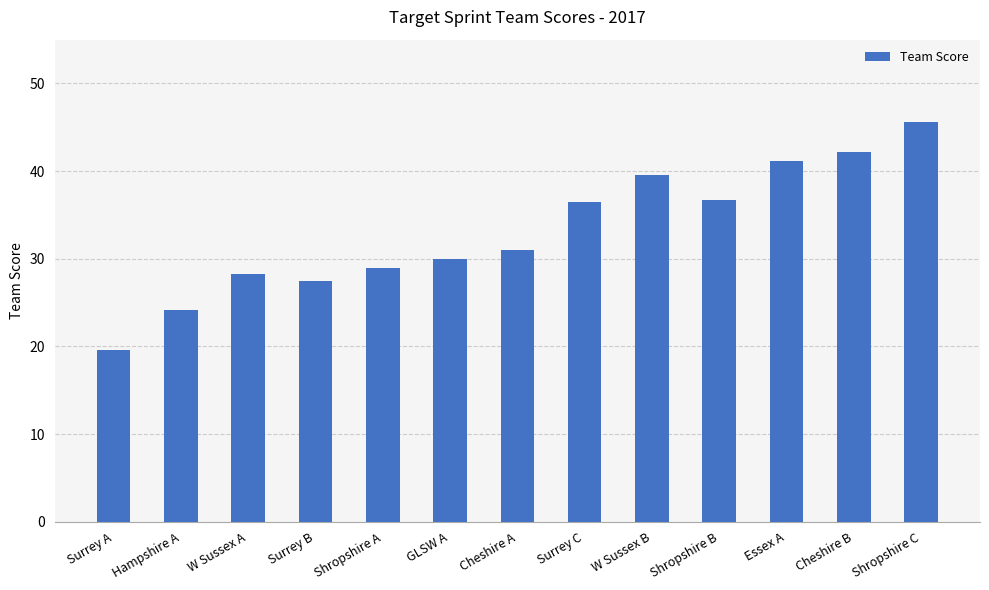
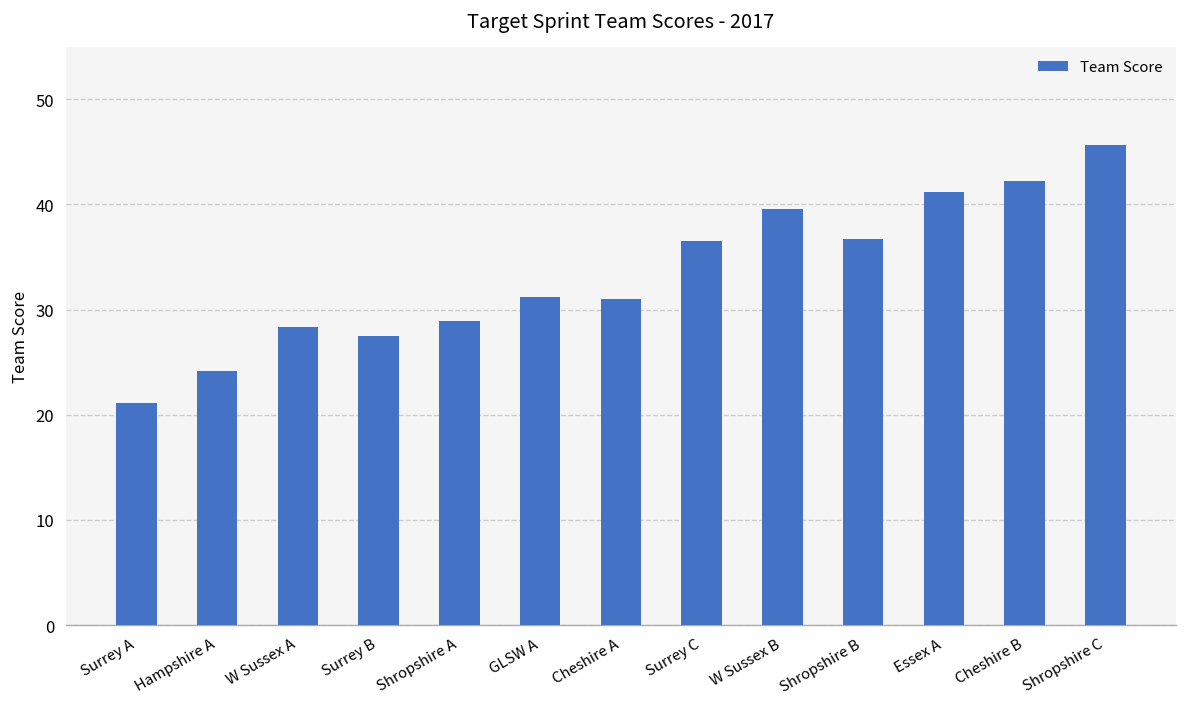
Surrey A: 20 -> 21
GLSW A: 30 -> 31
